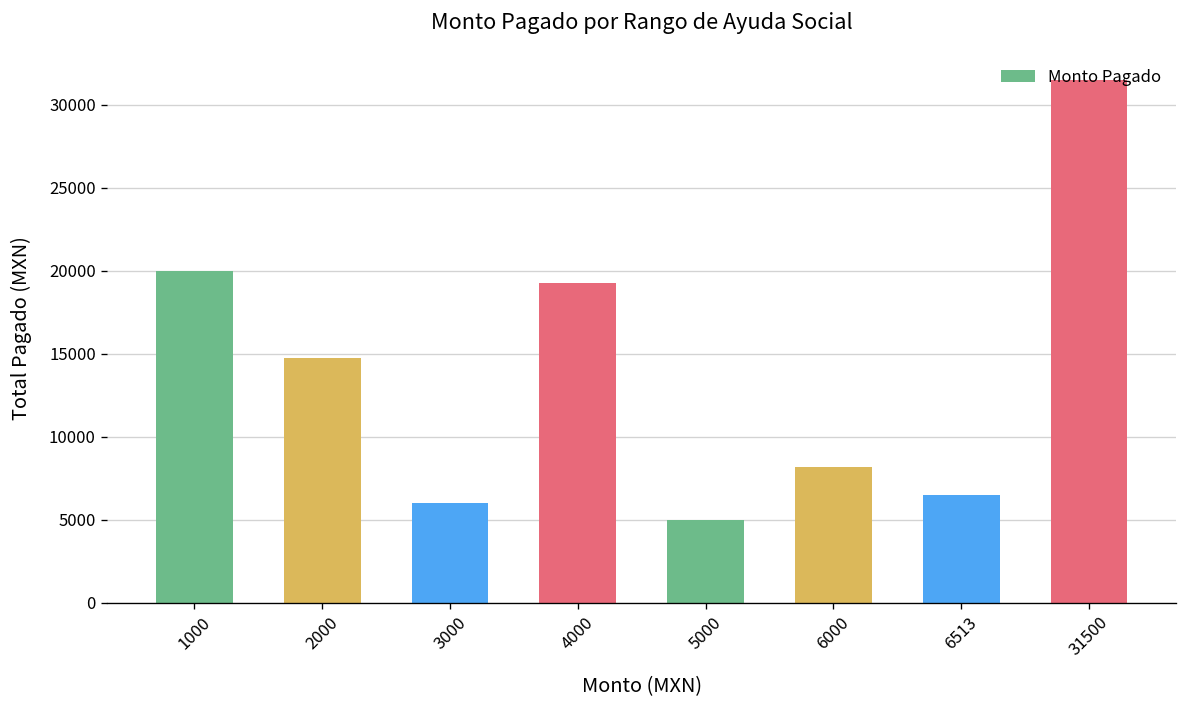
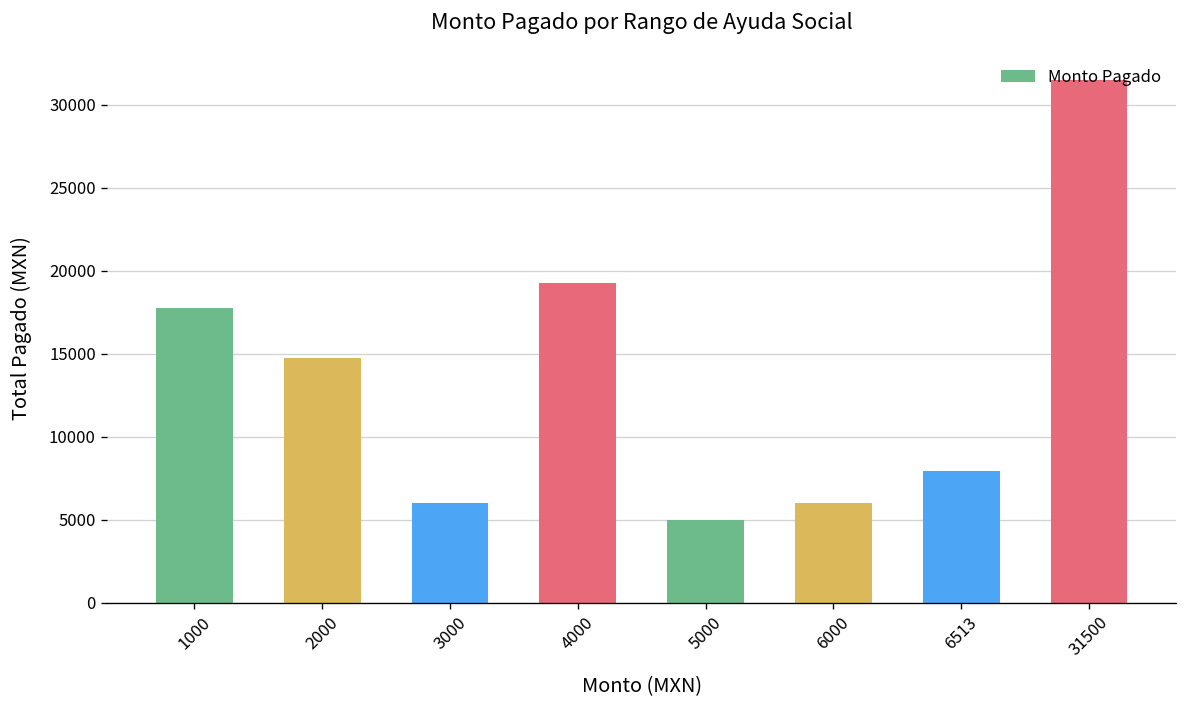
1000: 20000 -> 17700
6000: 8200 -> 6000
6513: 6500 -> 8000
